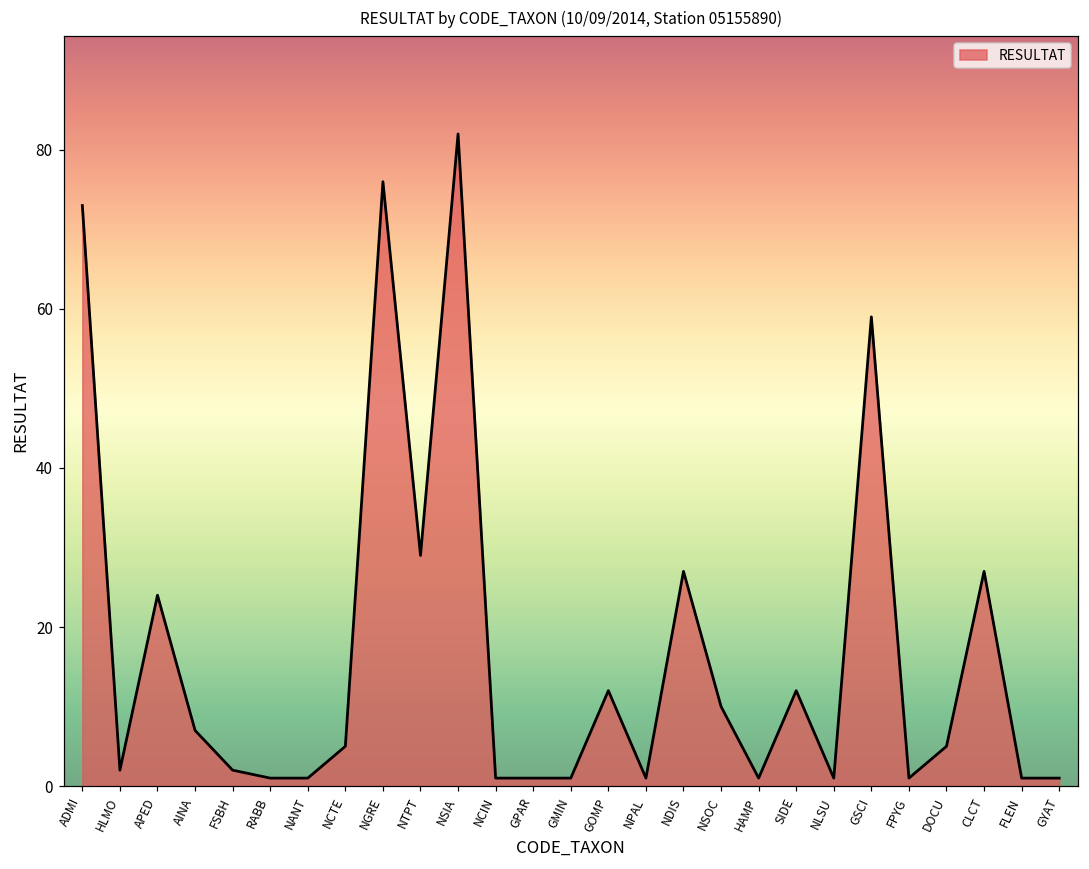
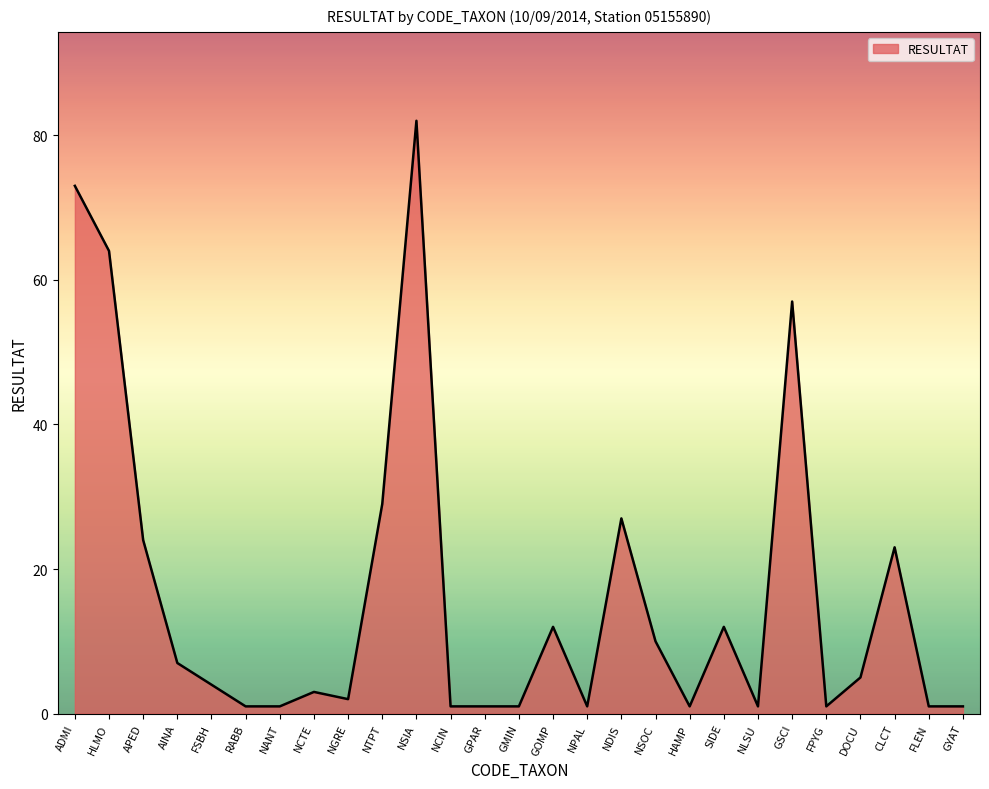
HLMO: 2 -> 64
FSBH: 2 -> 4
NCTE: 5 -> 3
NGRE: 76 -> 2
GSCI: 59 -> 57
CLCT: 27 -> 23
